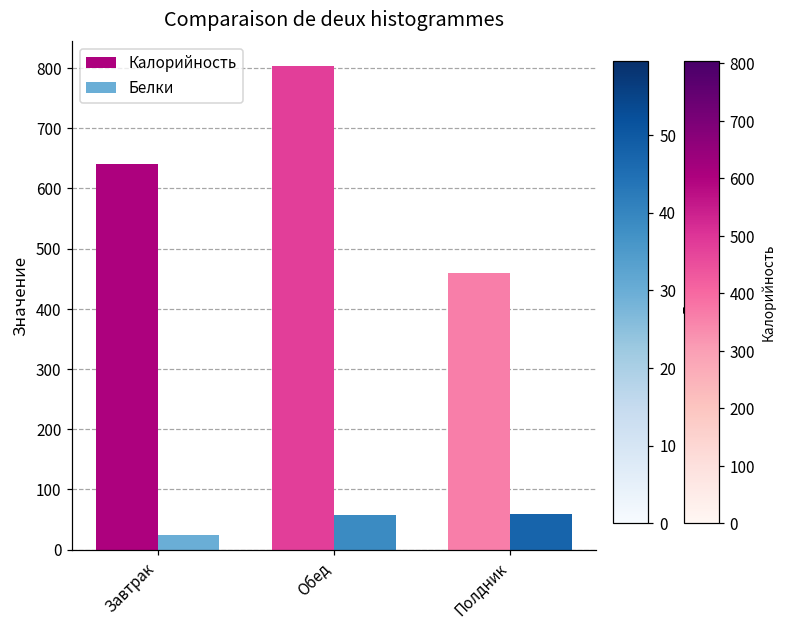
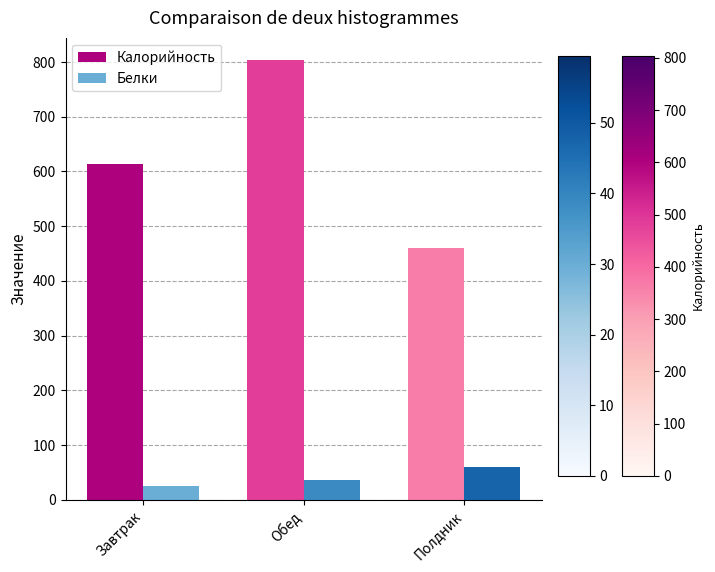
Калорийность, Завтрак: 640 -> 610
Белки, Обед: 60 -> 40
